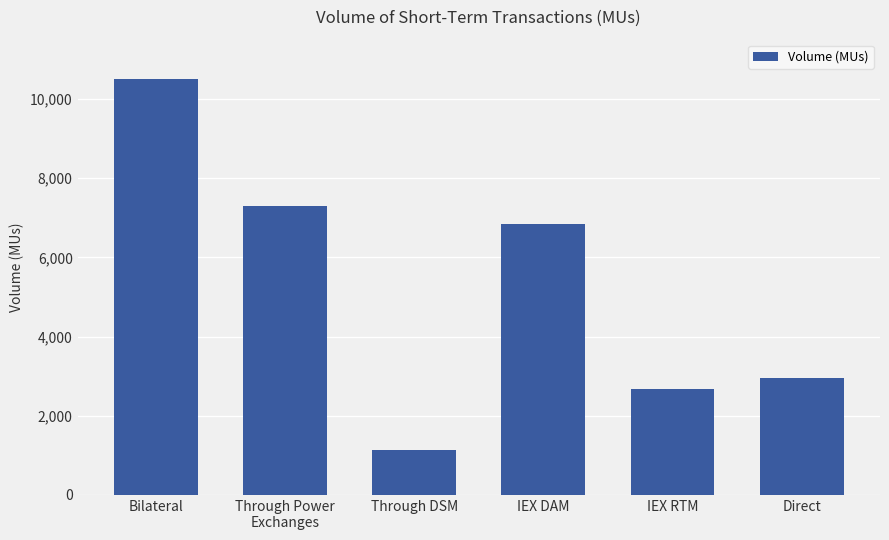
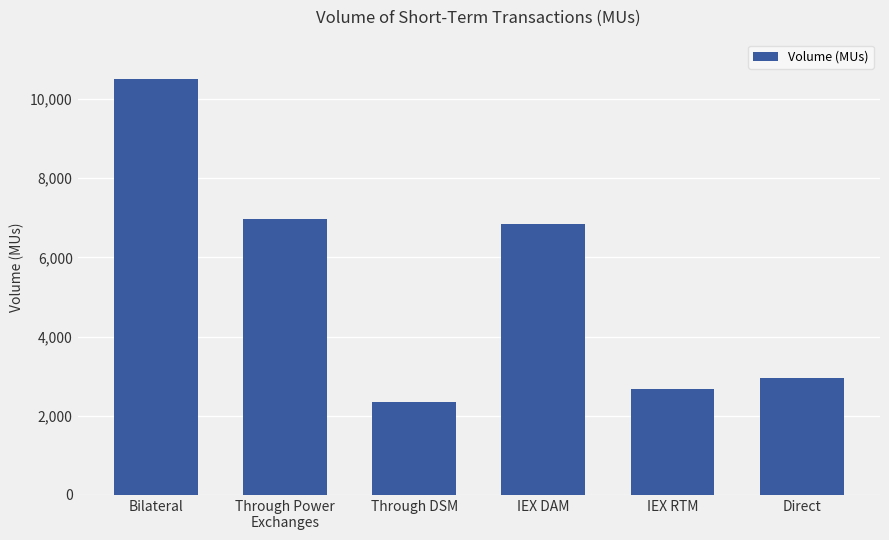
Through Power Exchanges: 7,300 -> 7,000
Through DSM: 1,100 -> 2,300
